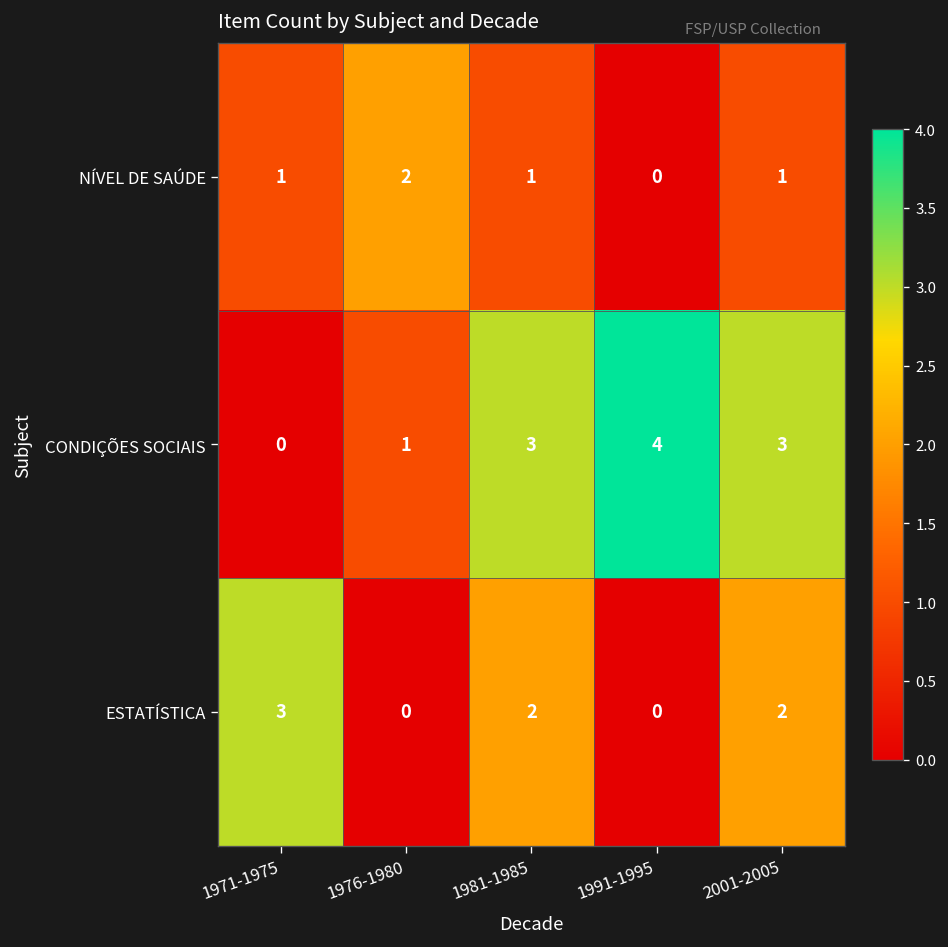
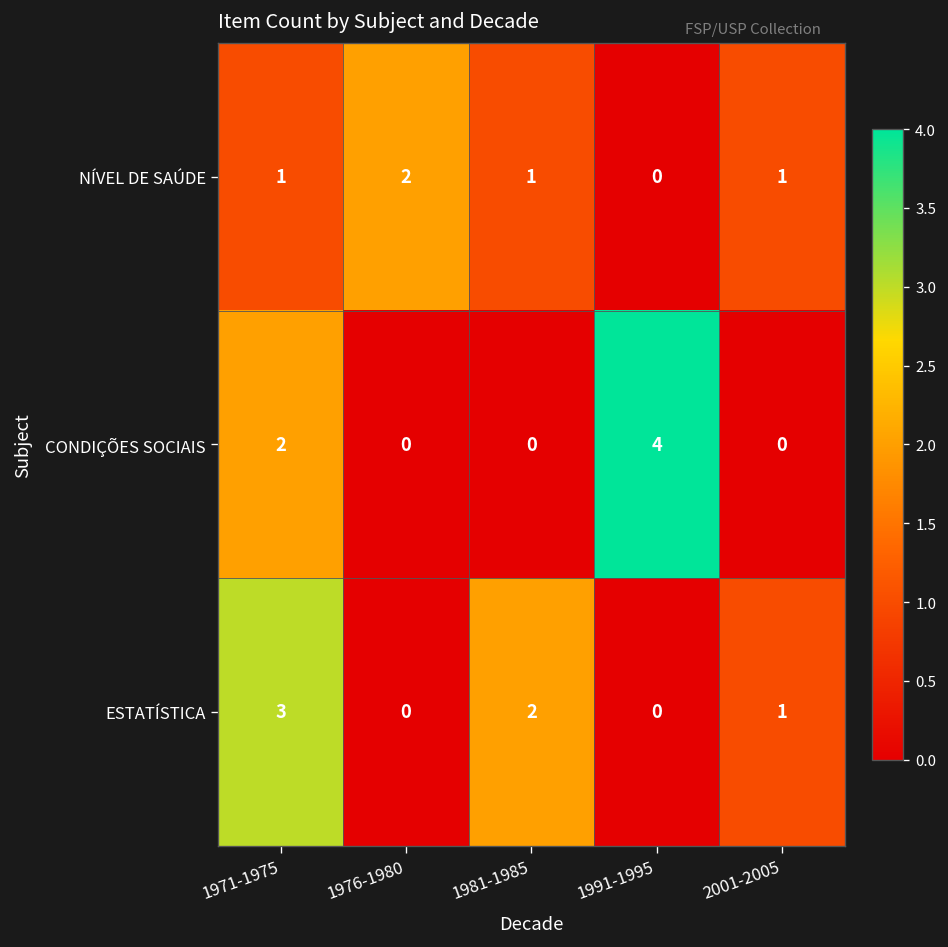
CONDIÇÕES SOCIAIS, 1971-1975: 0 -> 2
CONDIÇÕES SOCIAIS, 1976-1980: 1 -> 0
CONDIÇÕES SOCIAIS, 1981-1985: 3 -> 0
CONDIÇÕES SOCIAIS, 2001-2005: 3 -> 0
ESTATÍSTICA, 2001-2005: 2 -> 1
